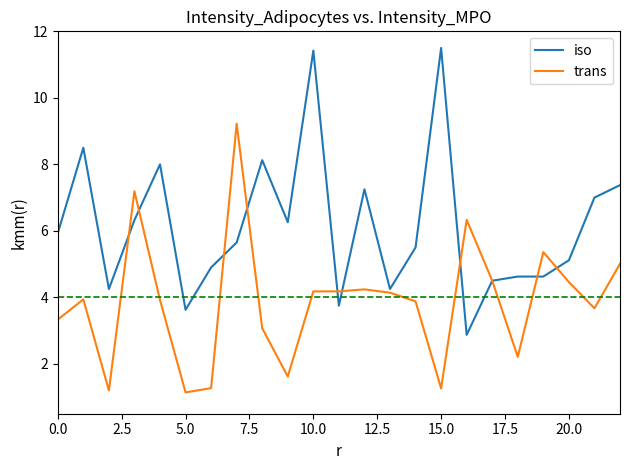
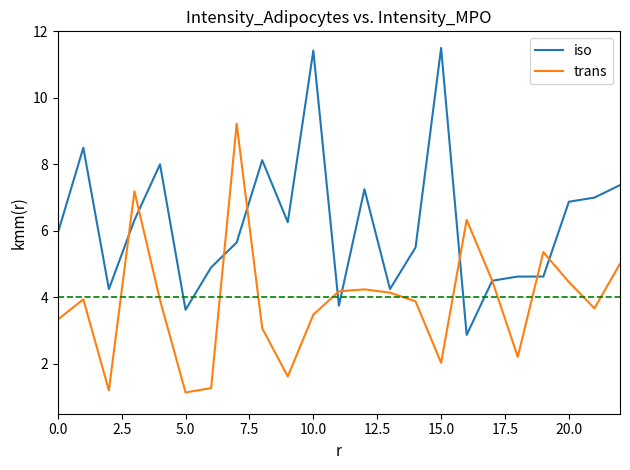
trans, 10.0: 4.2 -> 3.5
trans, 15.0: 1.3 -> 2.0
iso, 20.0: 5.1 -> 6.9
